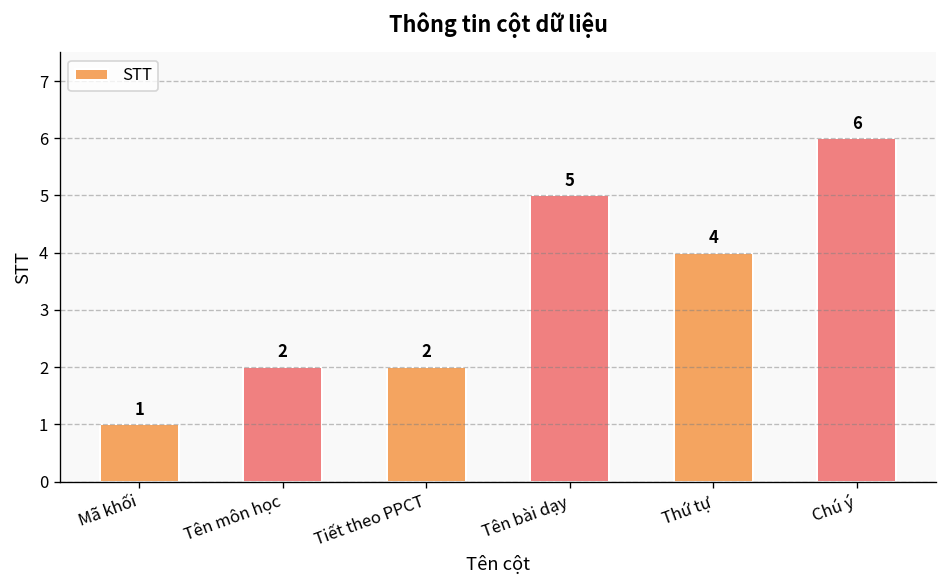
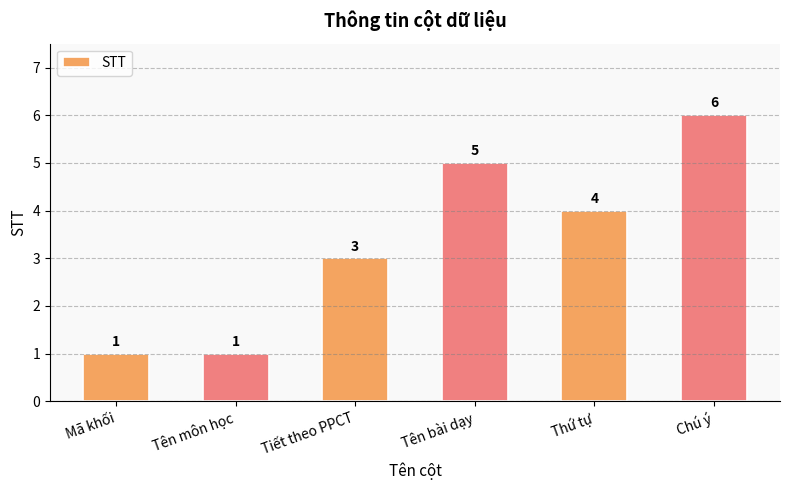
Tên môn học: 2 -> 1
Tiết theo PPCT: 2 -> 3
